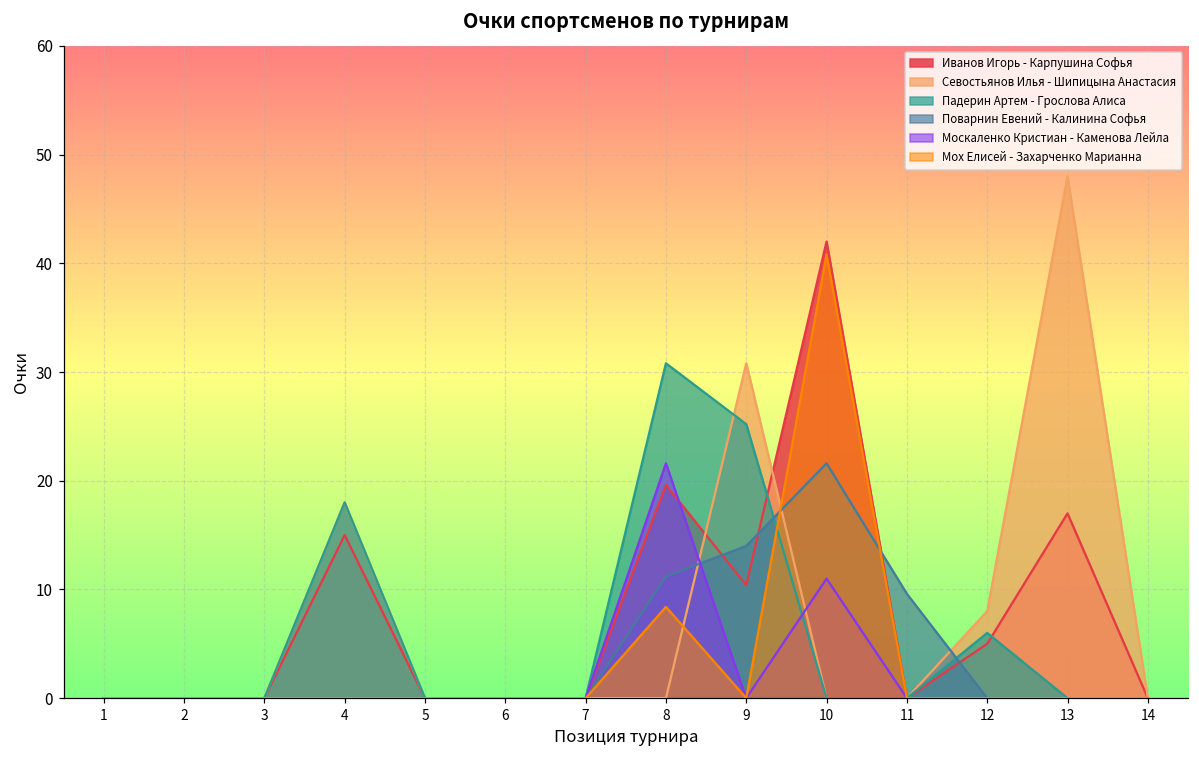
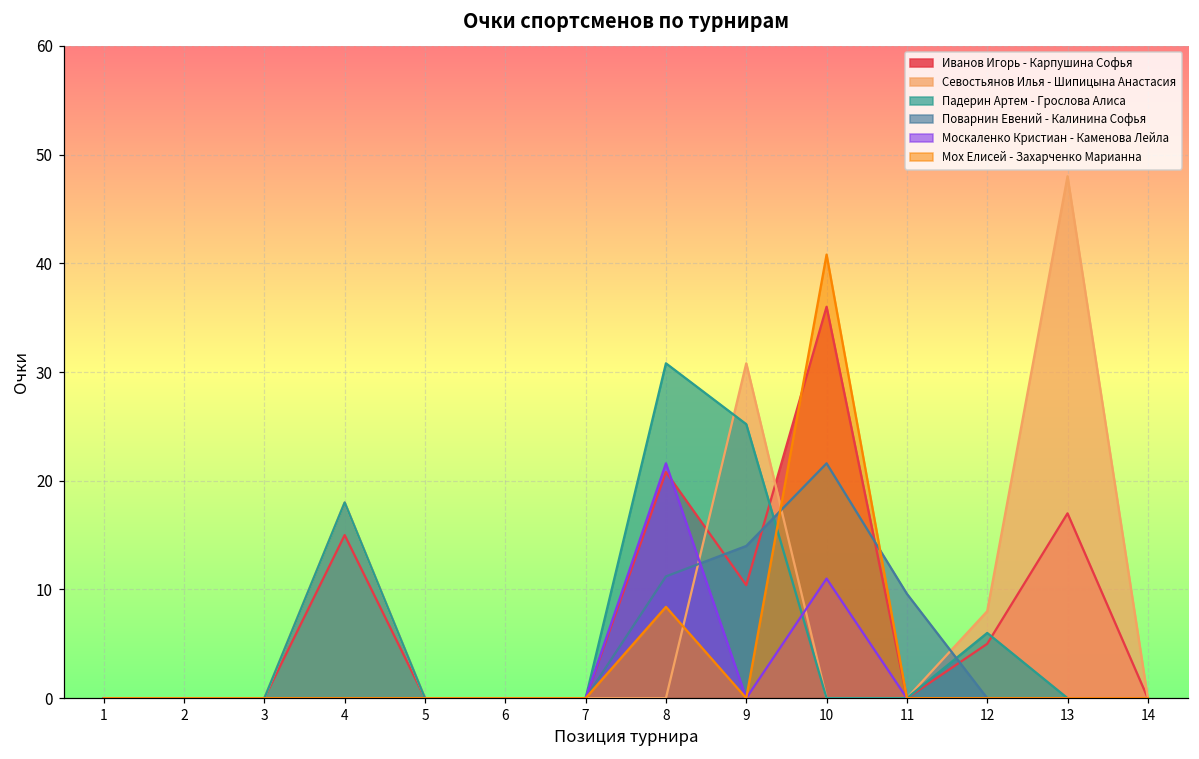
Иванов Игорь - Карпушина Софья, 8: 20 -> 21
Иванов Игорь - Карпушина Софья, 10: 42 -> 36
